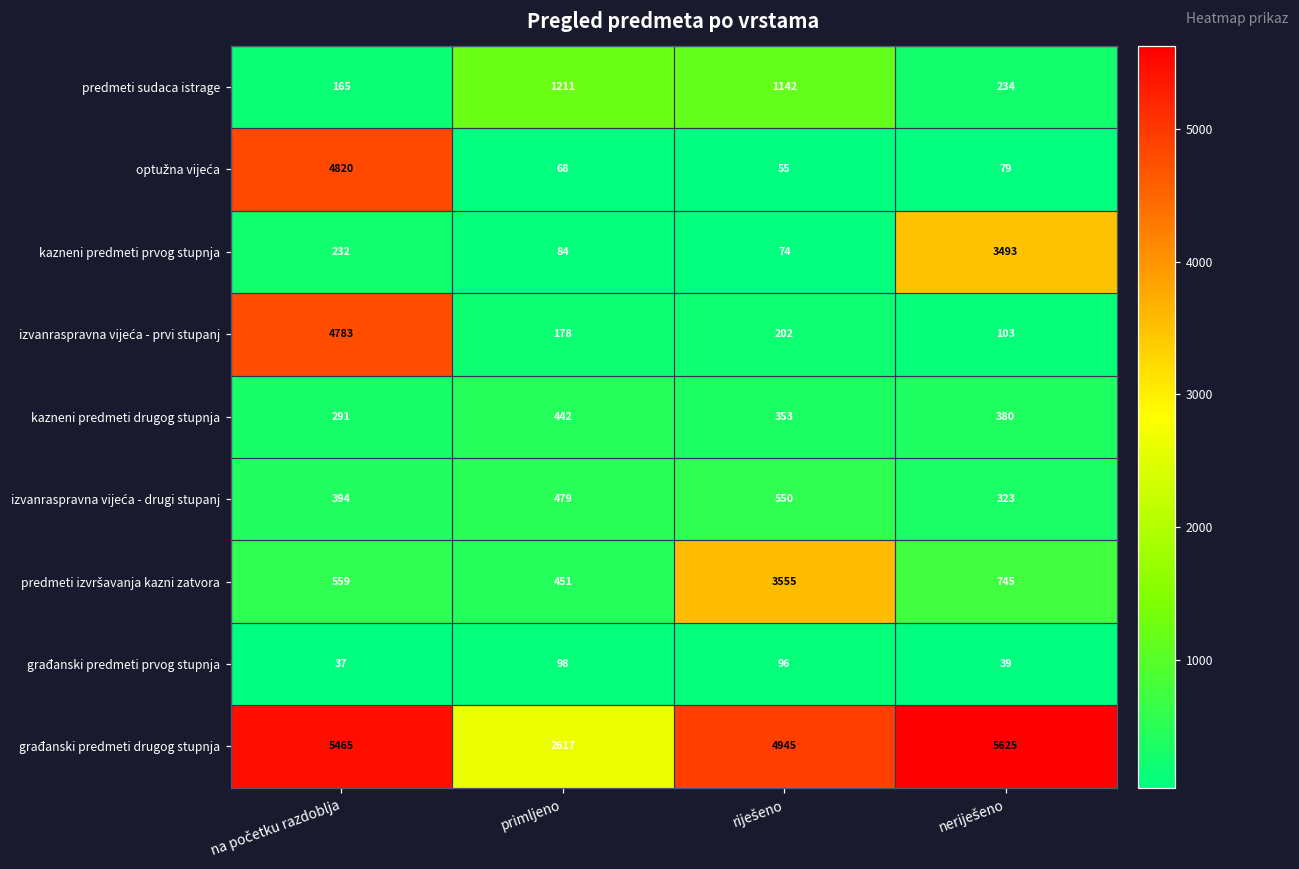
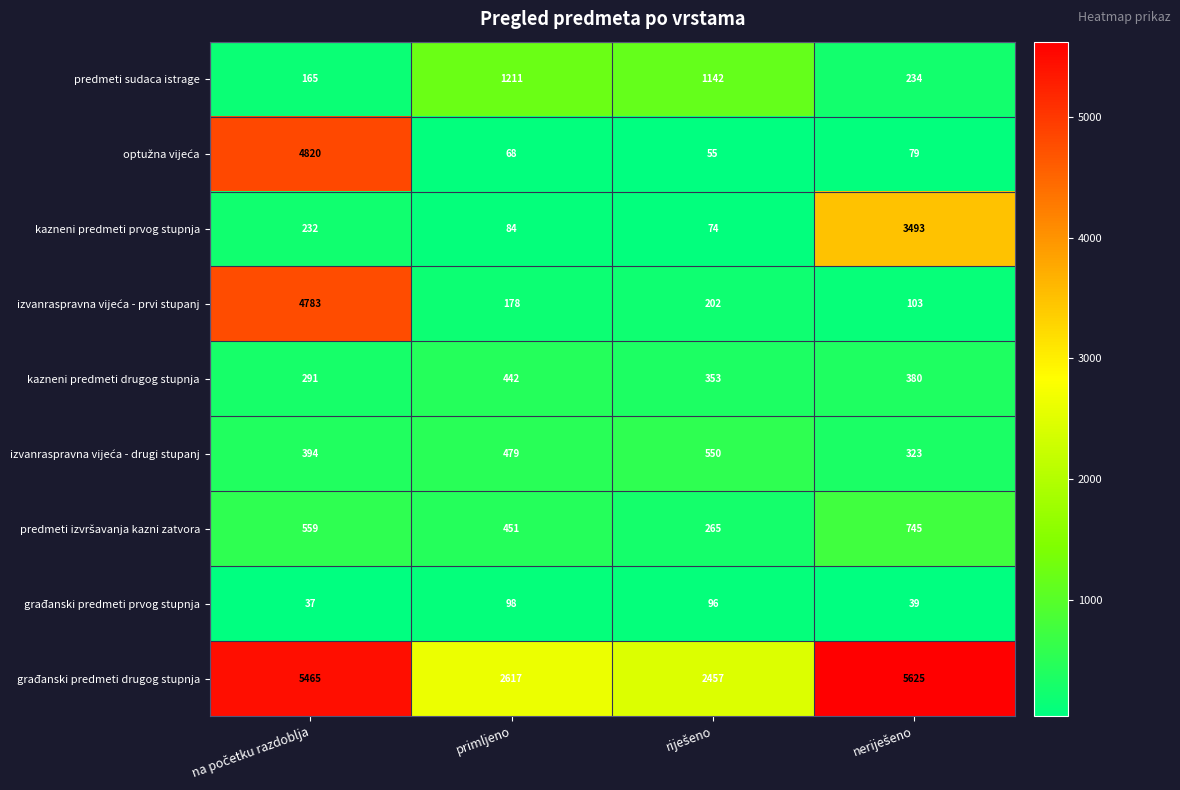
predmeti izvršavanja kazni zatvora, riješeno: 3555 -> 265
građanski predmeti drugog stupnja, riješeno: 4945 -> 2457
